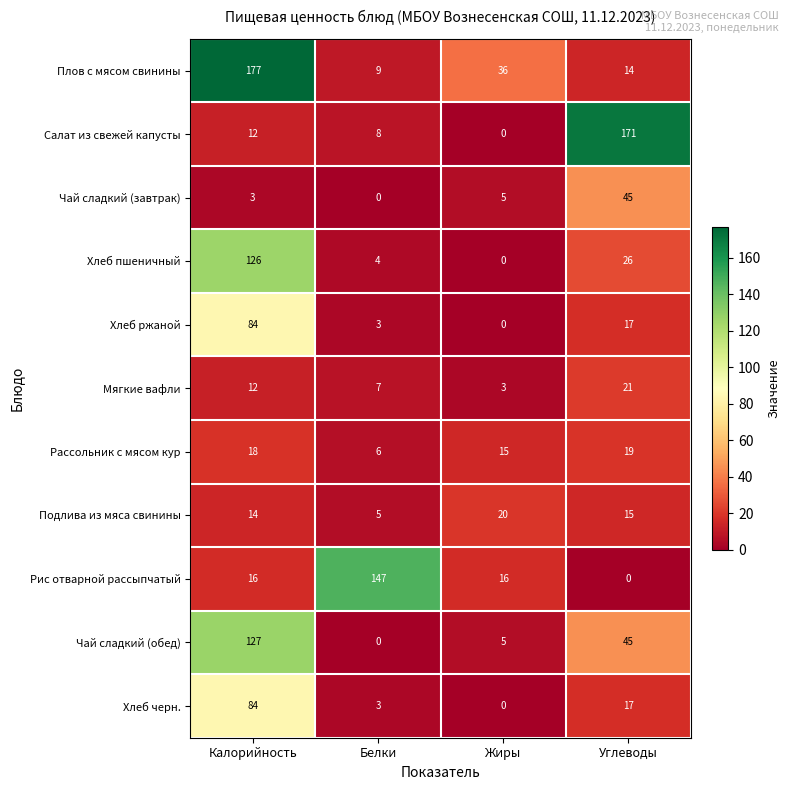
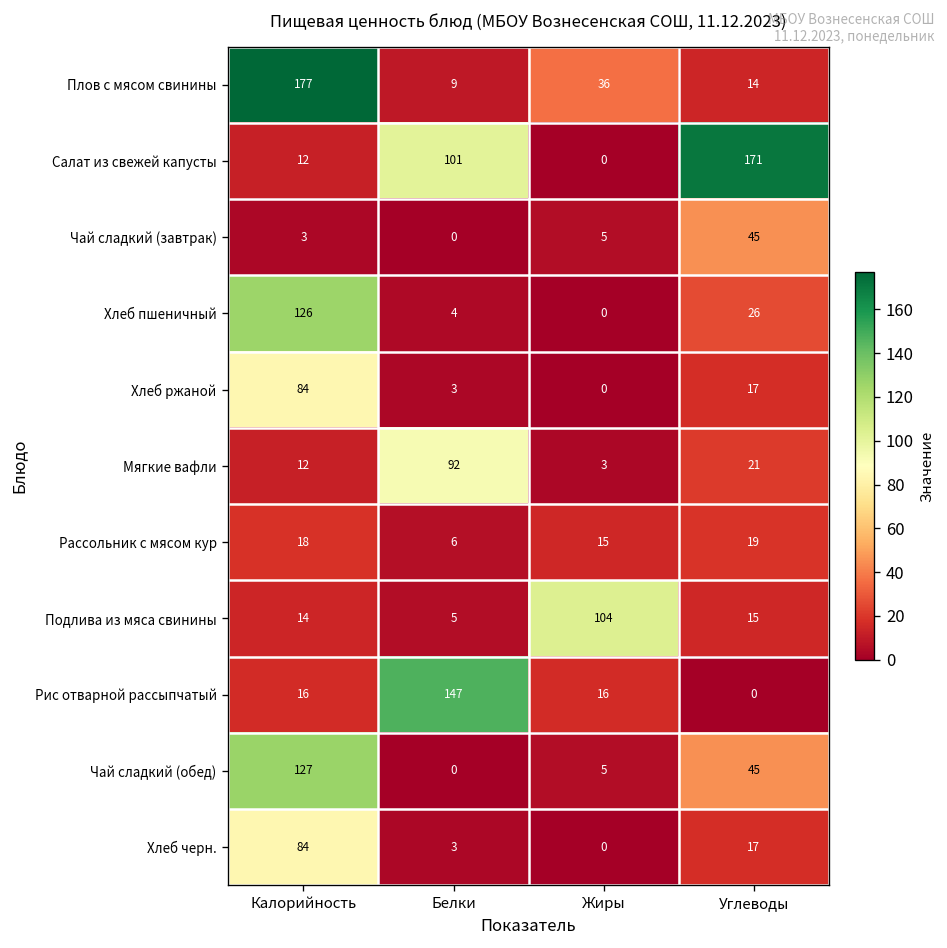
Салат из свежей капусты, Белки: 8 -> 101
Мягкие вафли, Белки: 7 -> 92
Подлива из мяса свинины, Жиры: 20 -> 104
